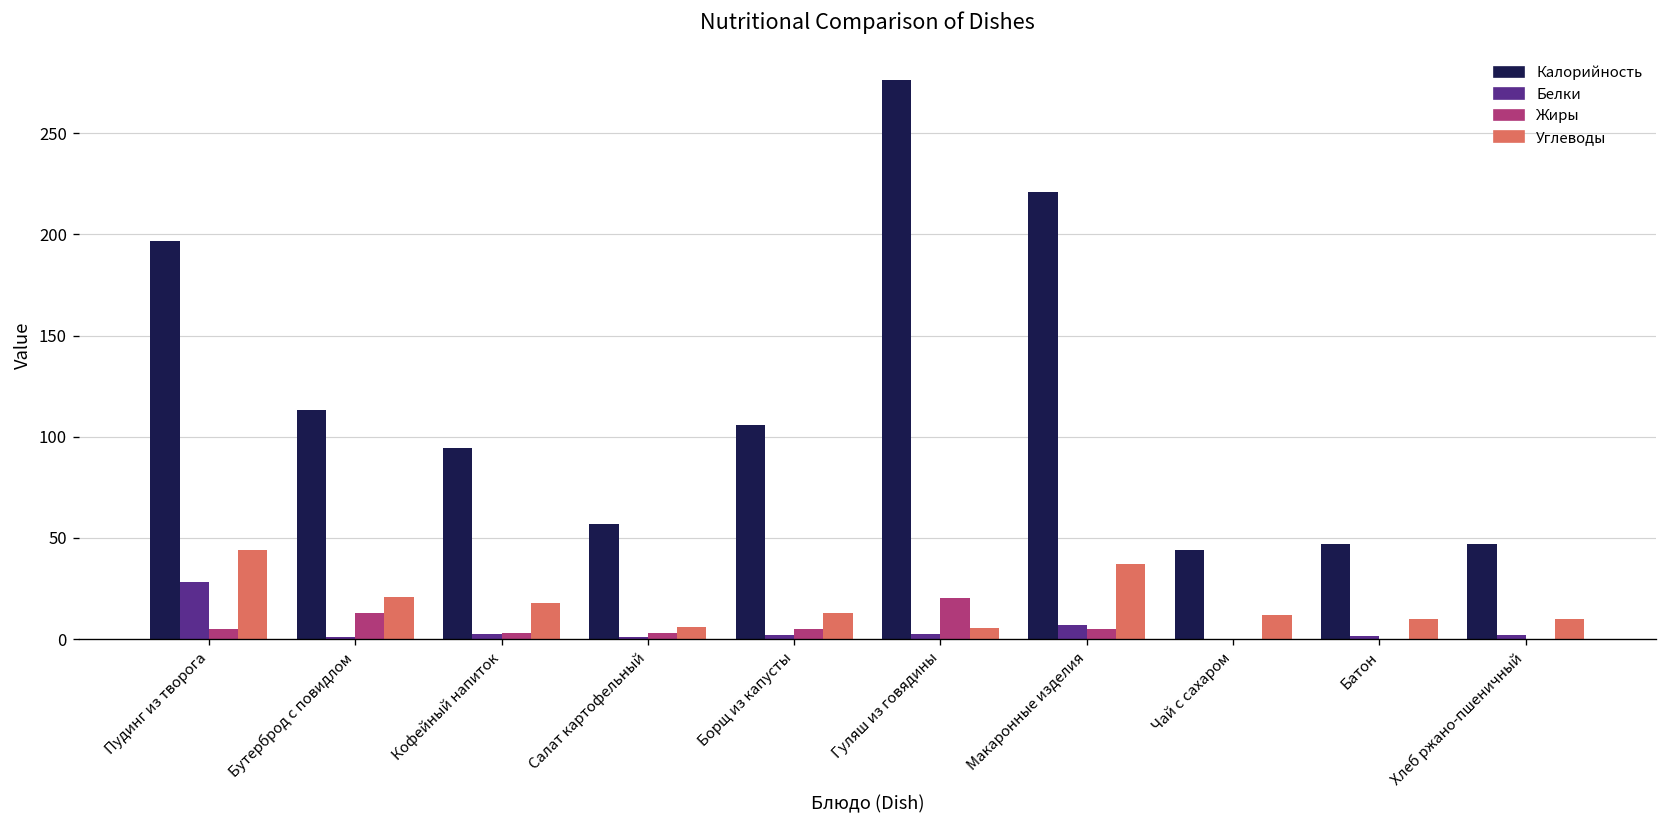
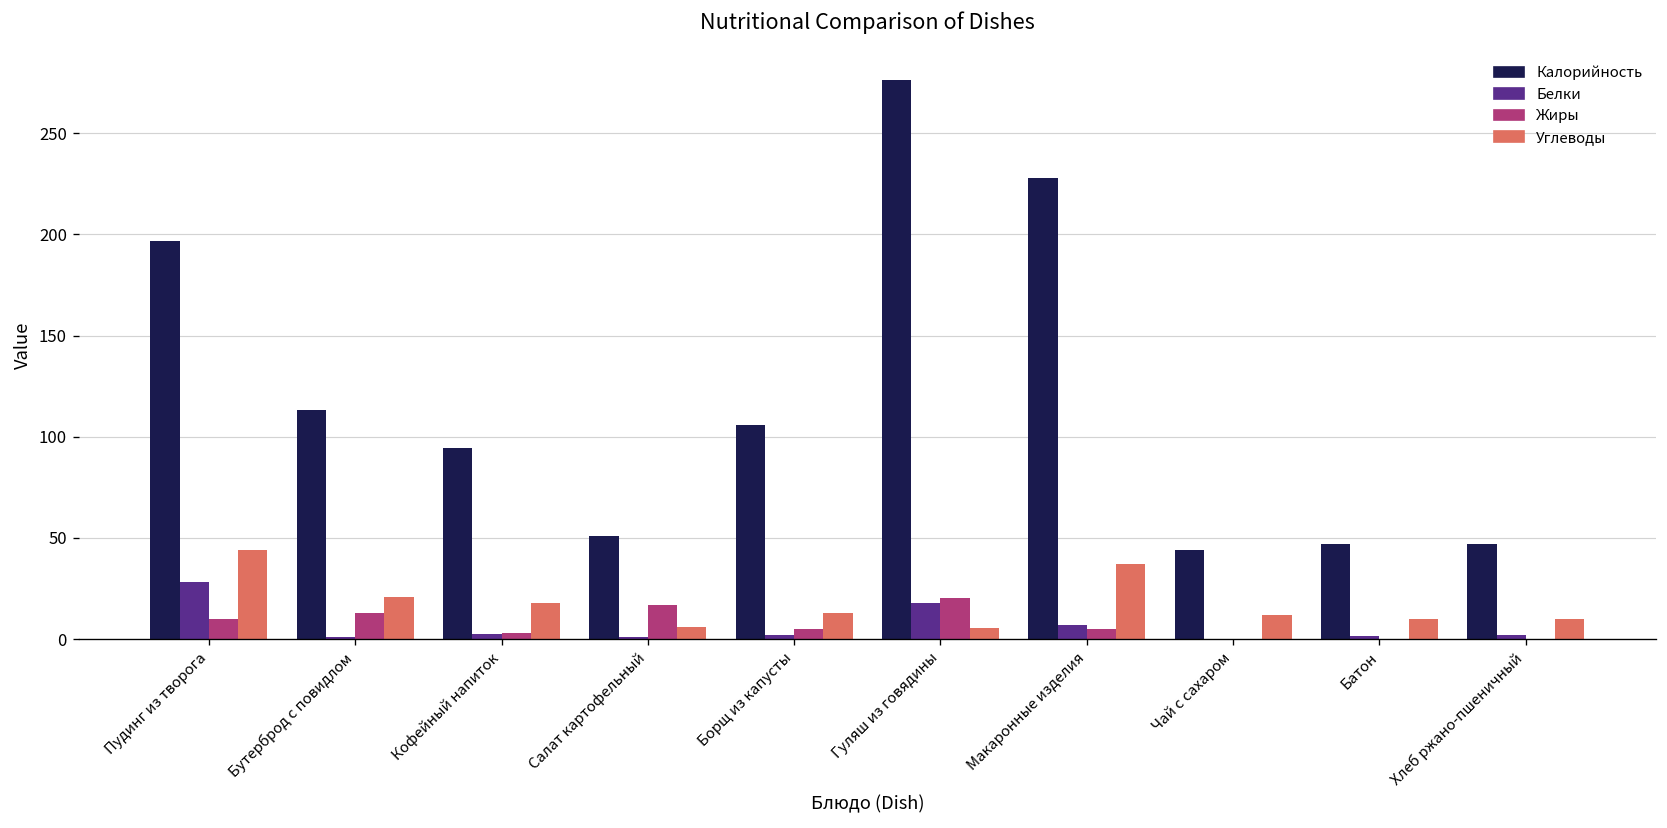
Жиры, Пудинг из творога: 5 -> 10
Калорийность, Салат картофельный: 57 -> 51
Жиры, Салат картофельный: 3 -> 17
Белки, Гуляш из говядины: 3 -> 18
Калорийность, Макаронные изделия: 221 -> 228
